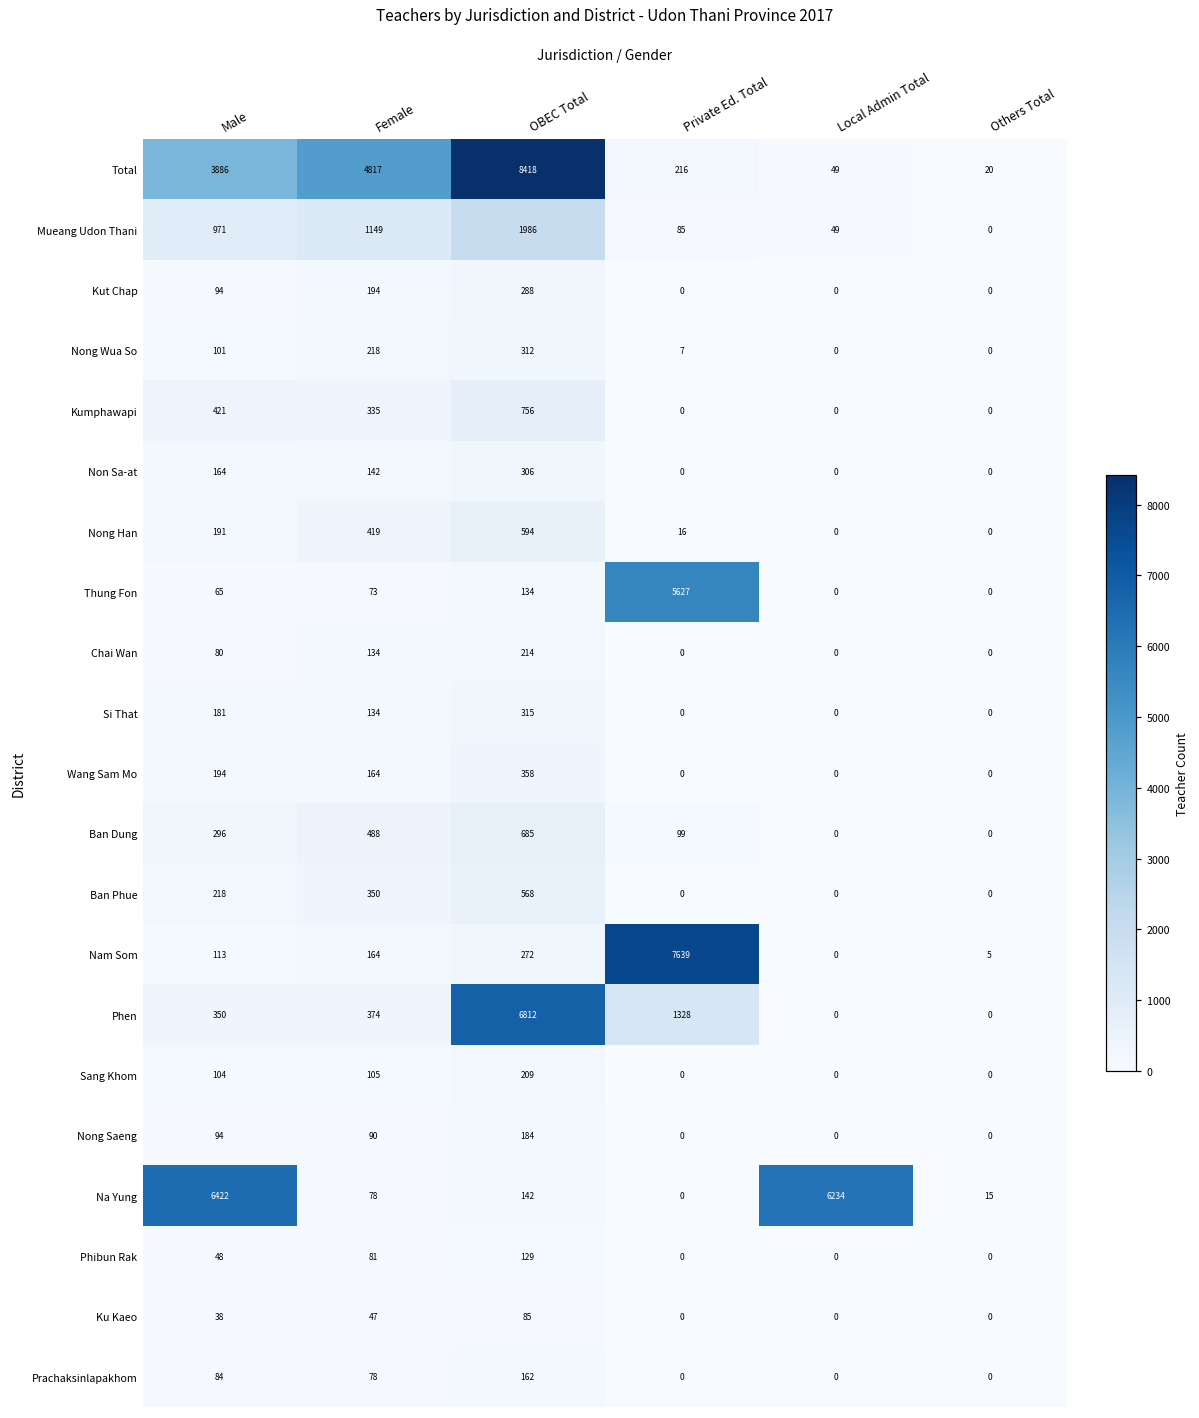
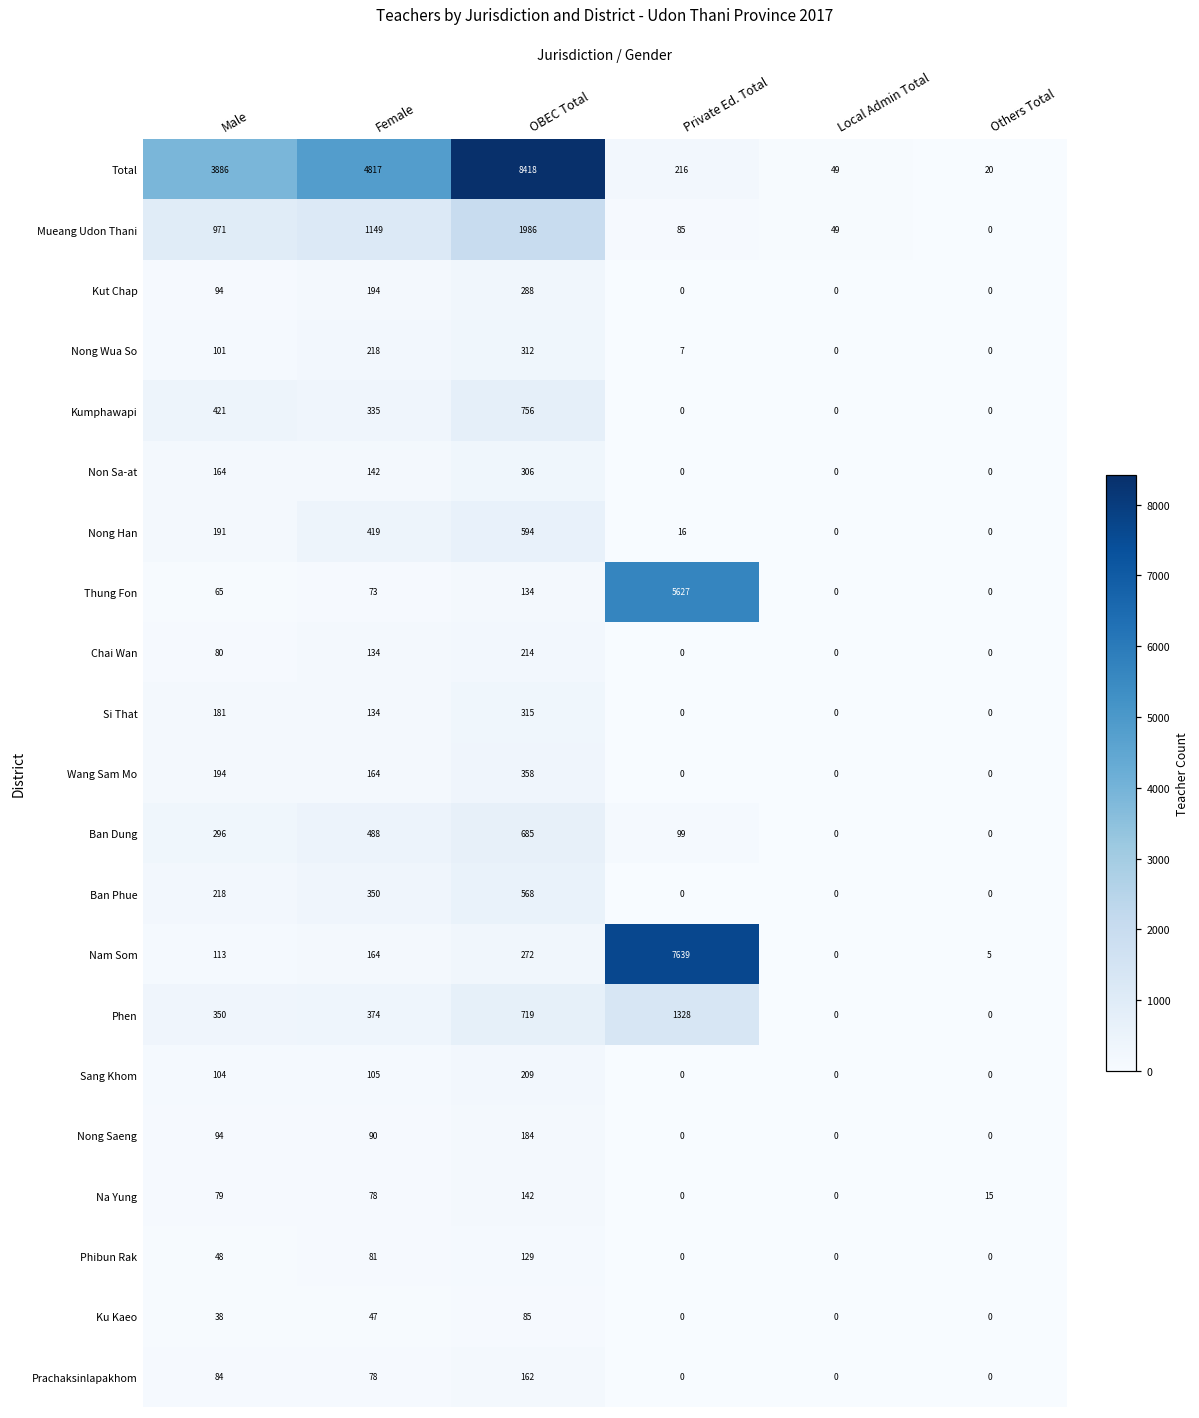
Phen, OBEC Total: 6812 -> 719
Na Yung, Male: 6422 -> 79
Na Yung, Local Admin Total: 6234 -> 0
